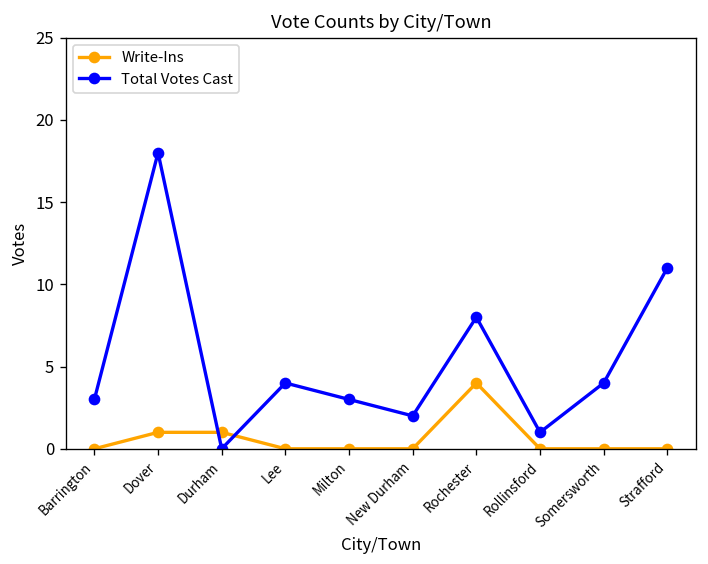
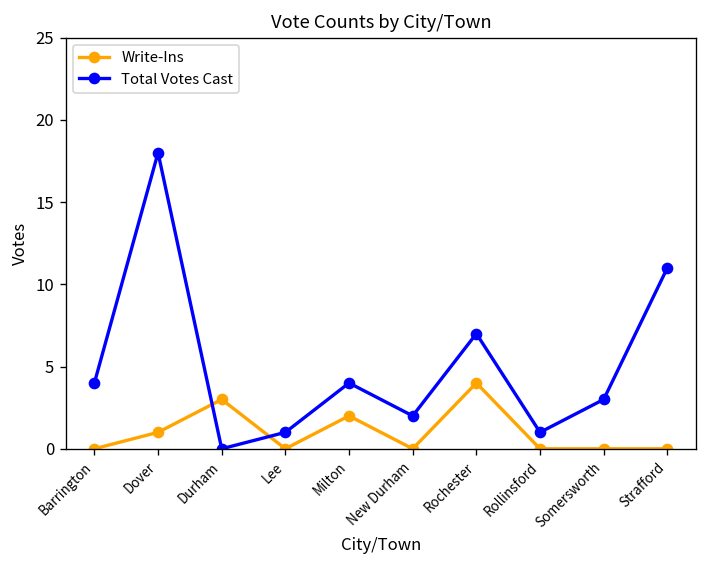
Total Votes Cast, Barrington: 3 -> 4
Write-Ins, Durham: 1 -> 3
Total Votes Cast, Lee: 4 -> 1
Write-Ins, Milton: 0 -> 2
Total Votes Cast, Milton: 3 -> 4
Total Votes Cast, Rochester: 8 -> 7
Total Votes Cast, Somersworth: 4 -> 3
